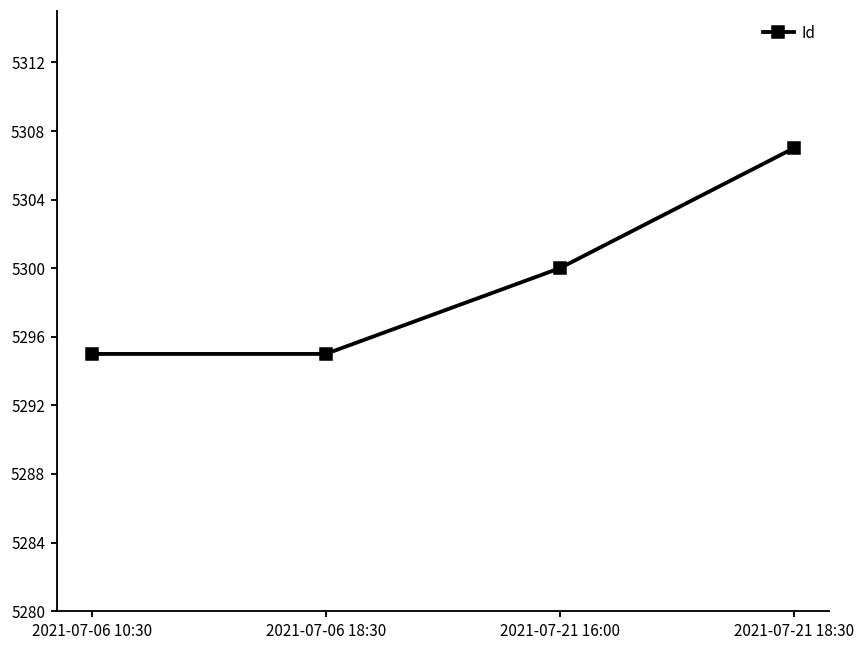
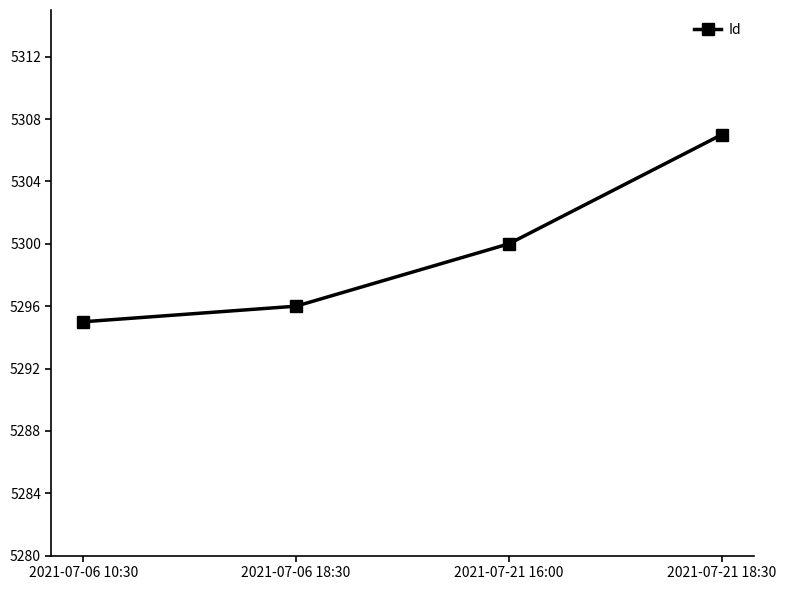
2021-07-06 18:30: 5295 -> 5296
